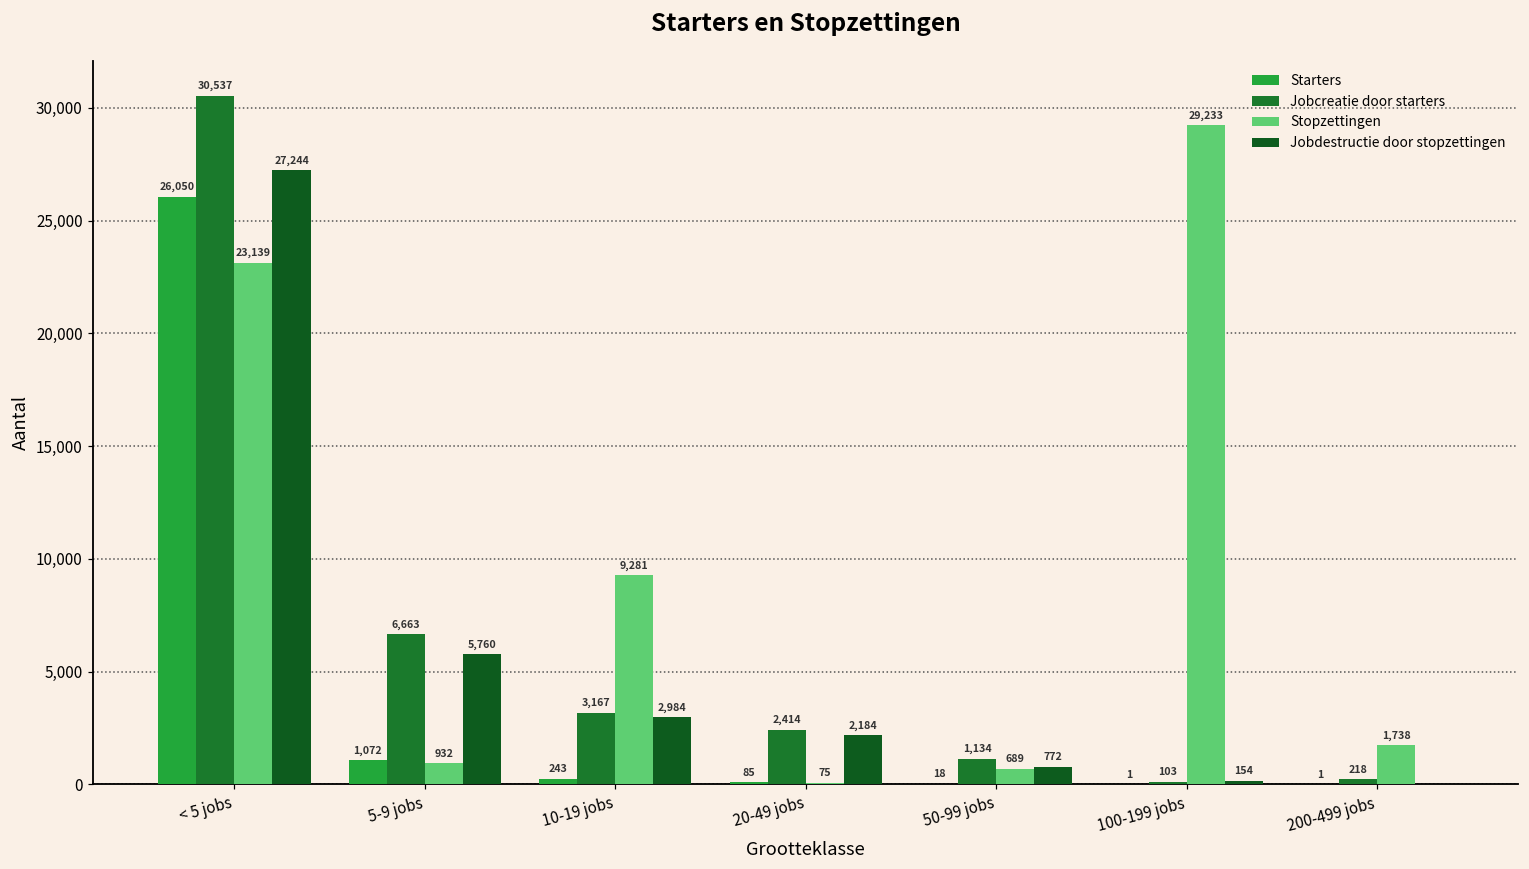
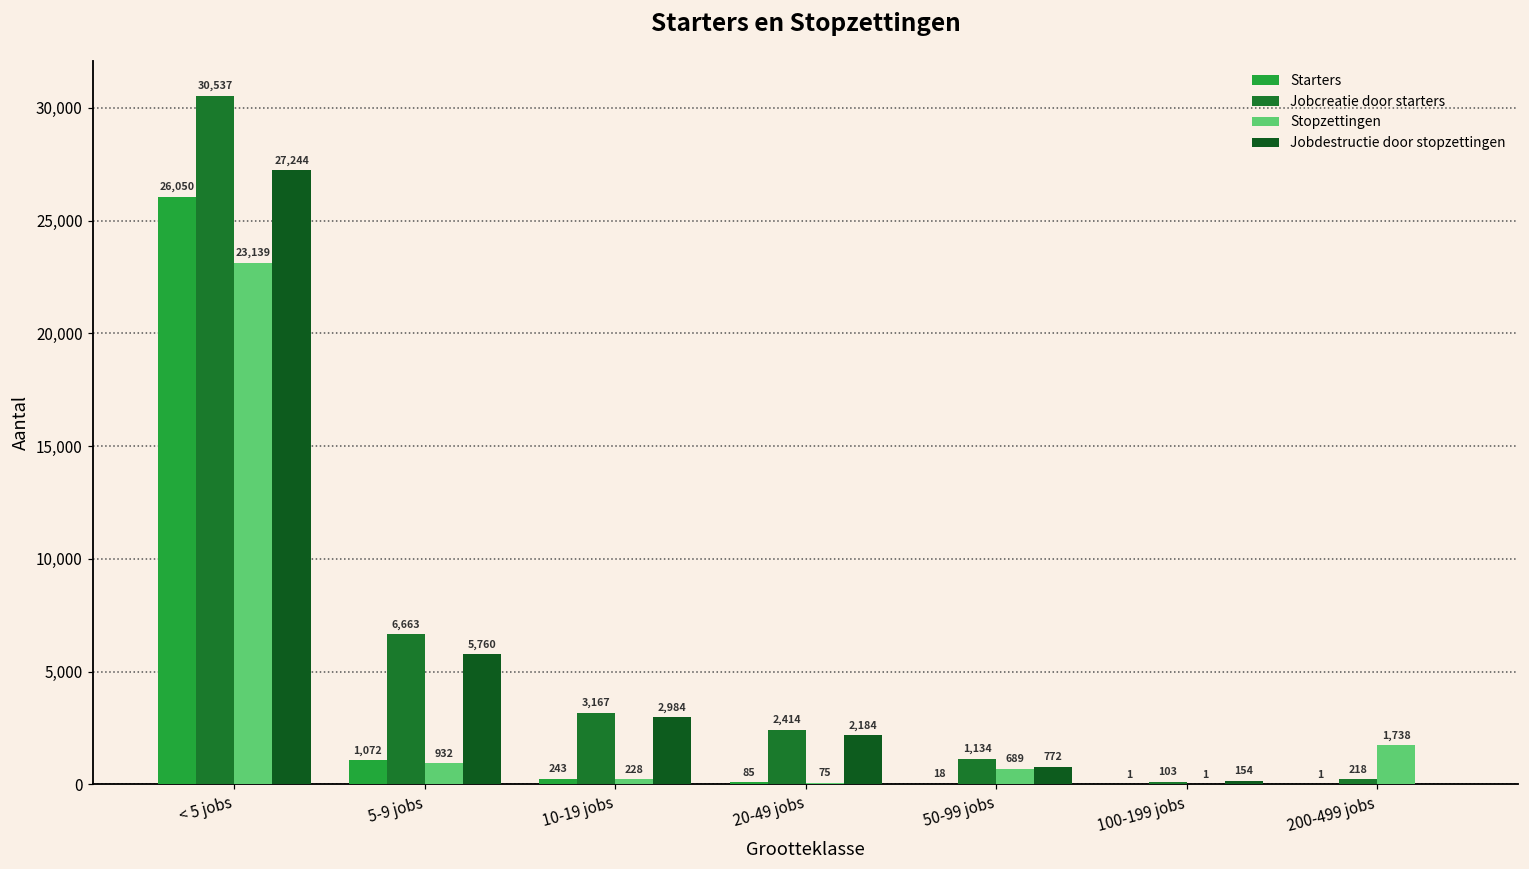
Stopzettingen, 10-19 jobs: 9,281 -> 228
Stopzettingen, 100-199 jobs: 29,233 -> 1
